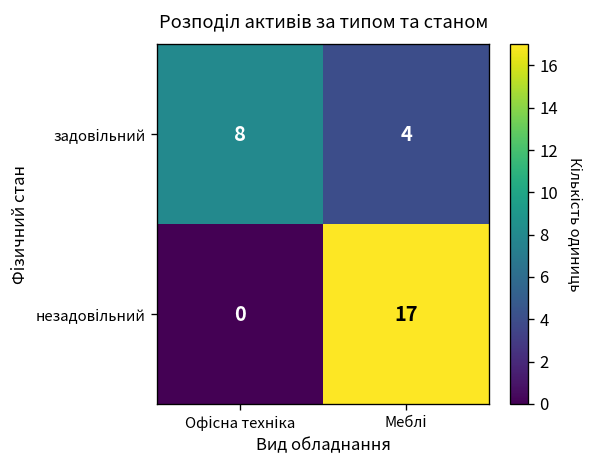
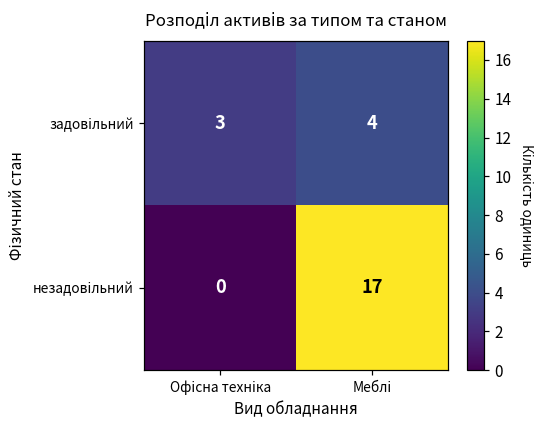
задовільний, Офісна техніка: 8 -> 3
